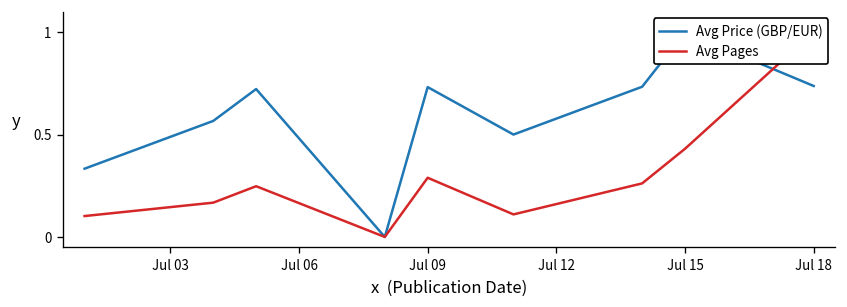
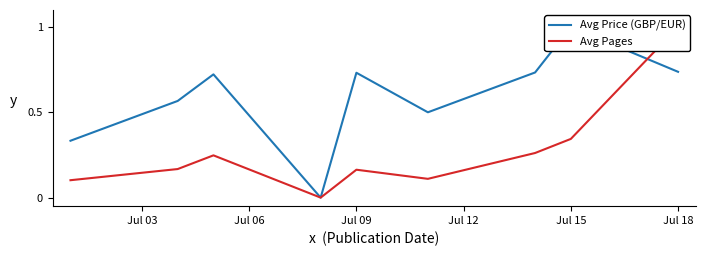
Avg Pages, Jul 09: 0.29 -> 0.16
Avg Pages, Jul 15: 0.43 -> 0.34
